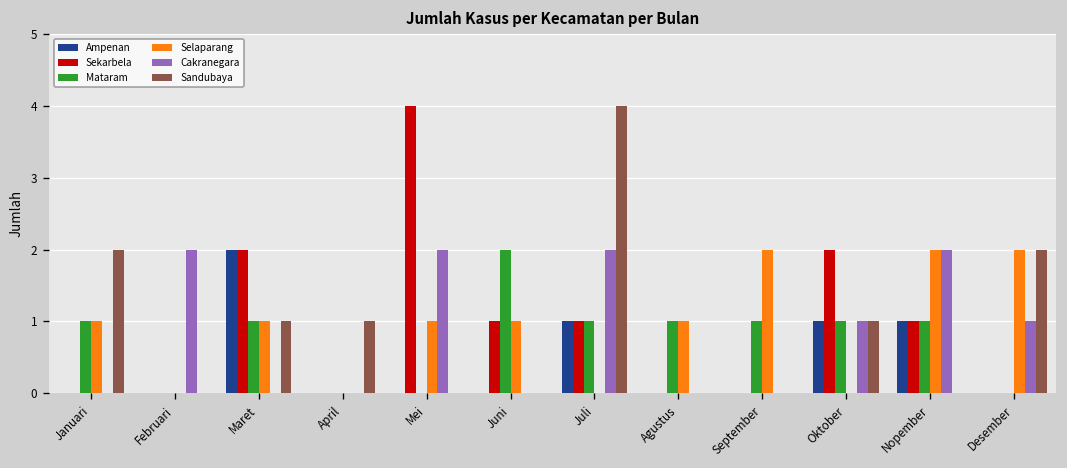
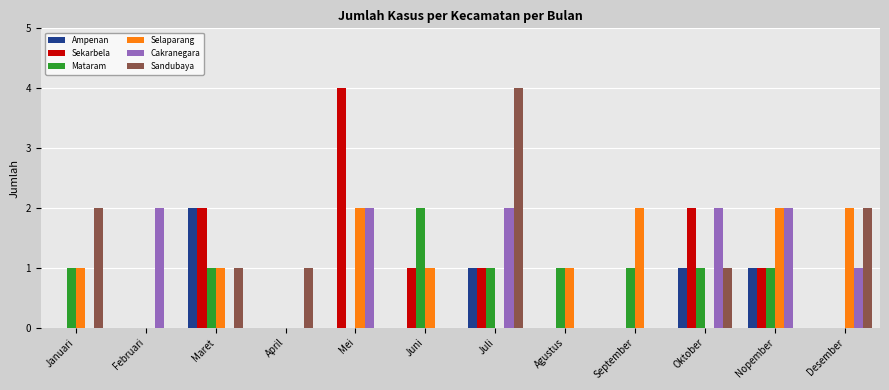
Selaparang, Mei: 1 -> 2
Cakranegara, Oktober: 1 -> 2
